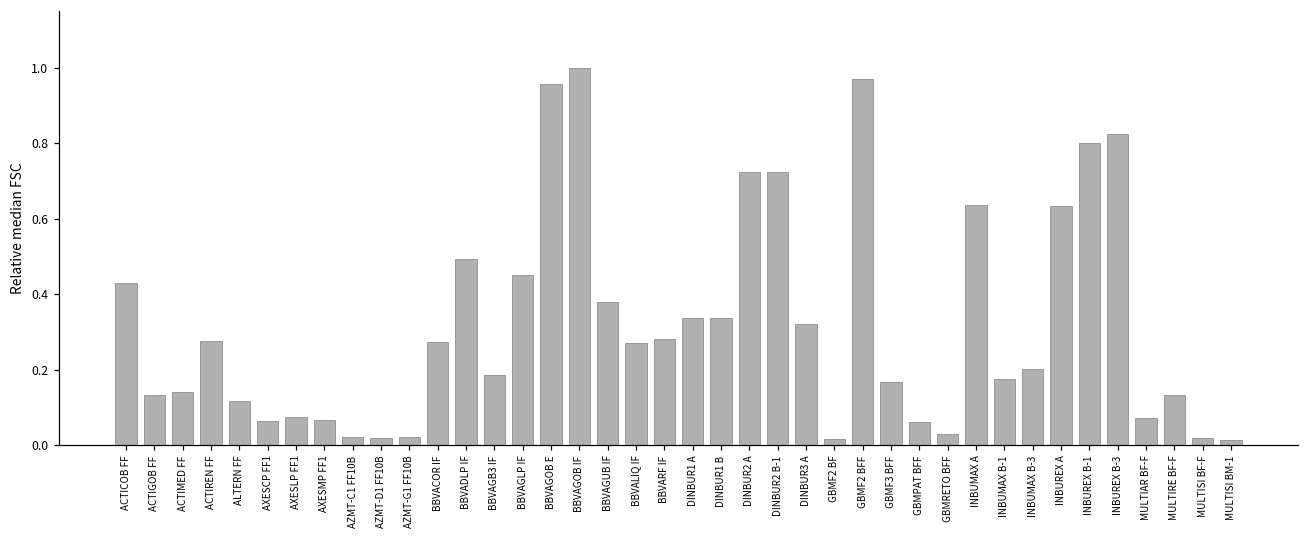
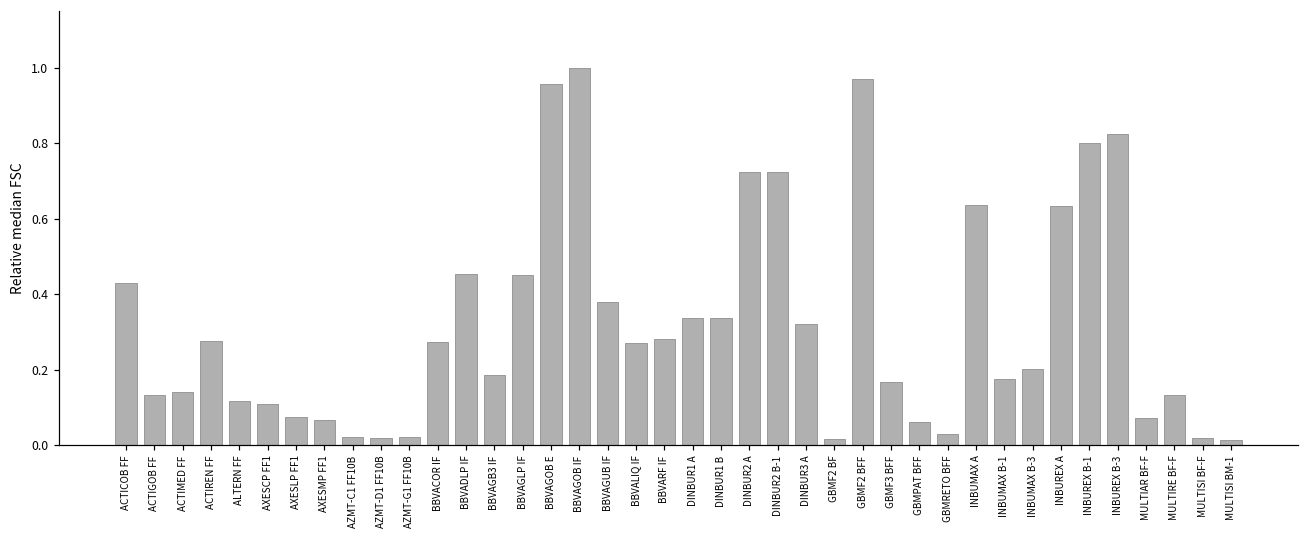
AXESCP FF1: 0.07 -> 0.11
BBVADLP IF: 0.49 -> 0.45
